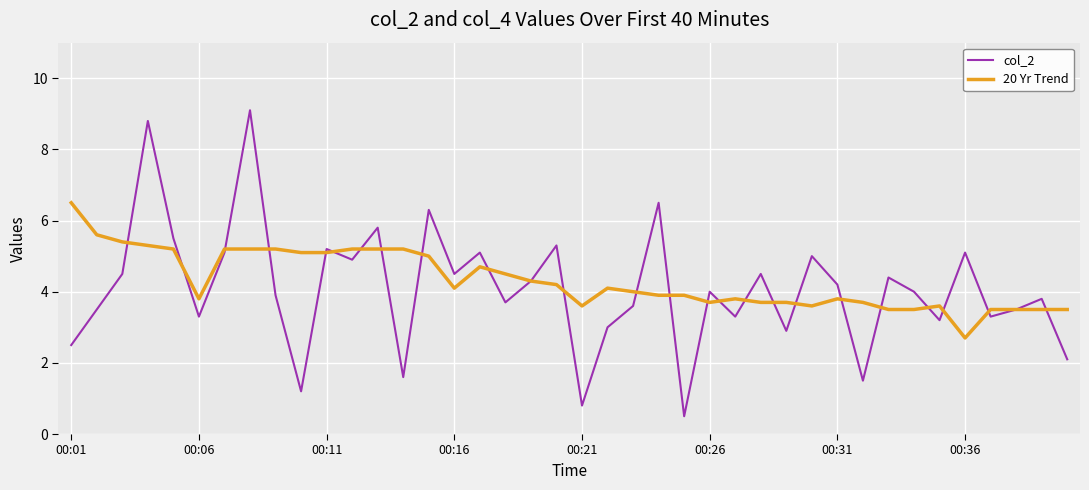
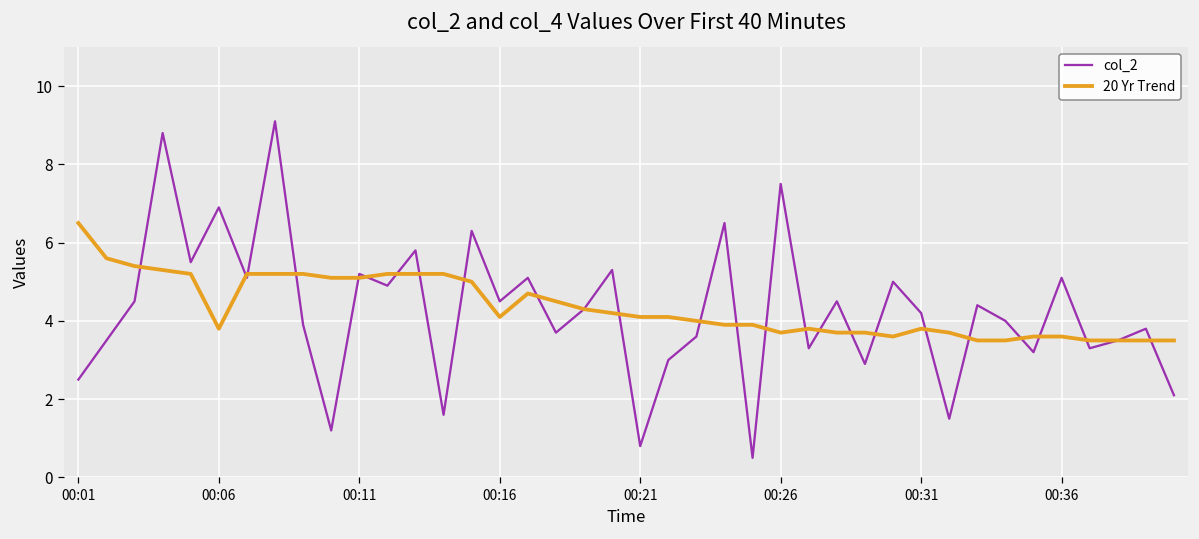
col_2, 00:06: 3.3 -> 6.9
20 Yr Trend, 00:21: 3.6 -> 4.1
col_2, 00:26: 4.0 -> 7.5
20 Yr Trend, 00:36: 2.7 -> 3.6
